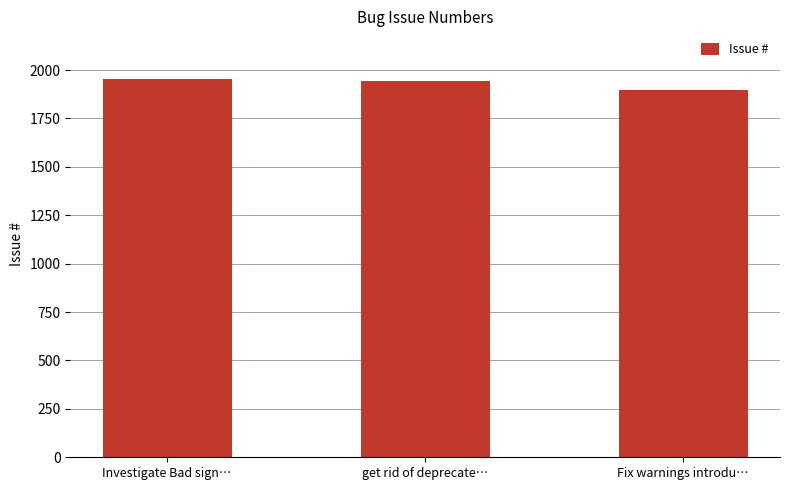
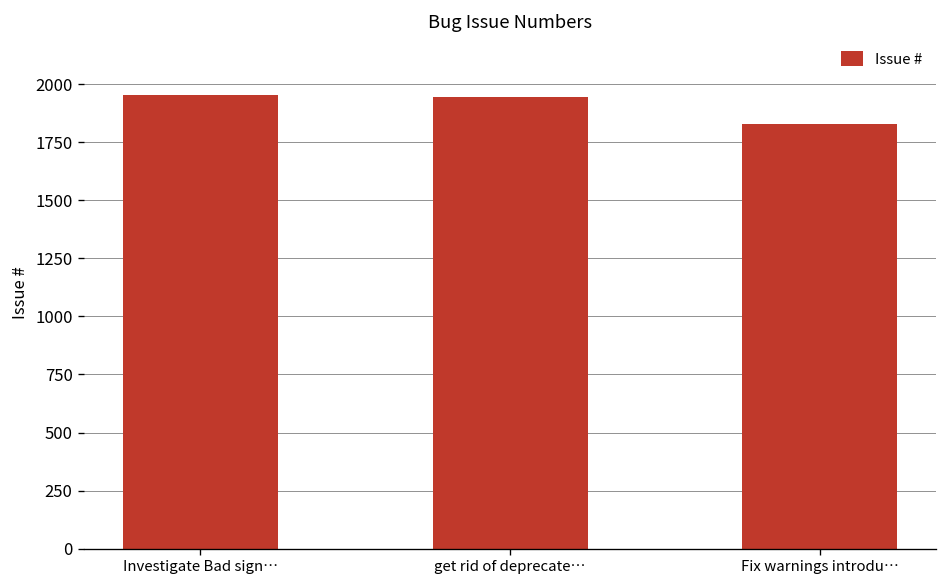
Fix warnings introdu…: 1900 -> 1830
